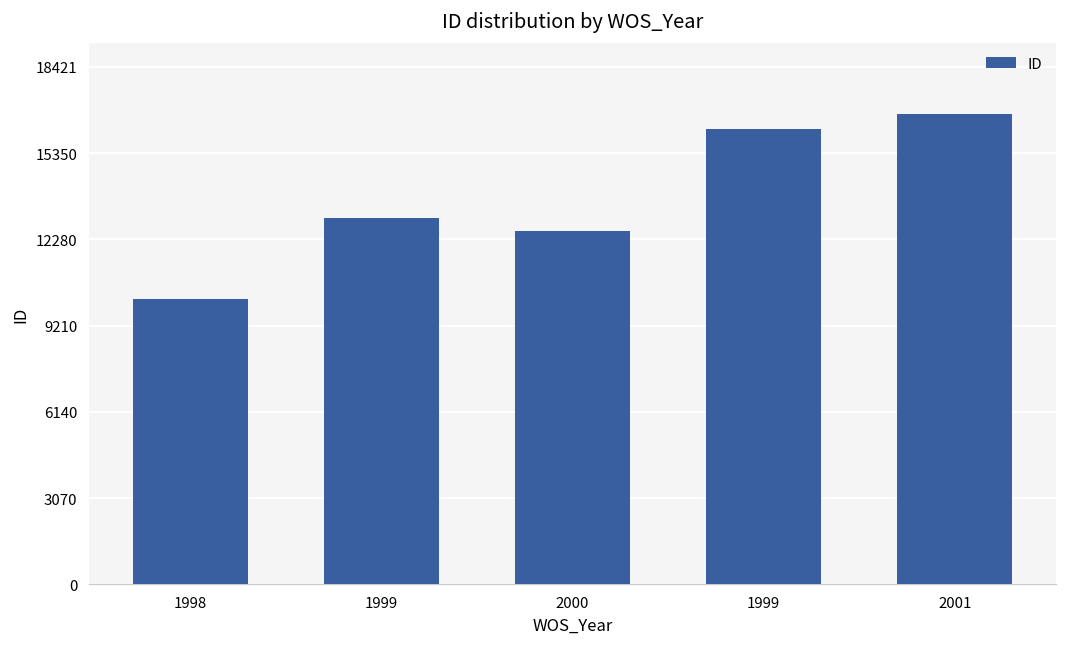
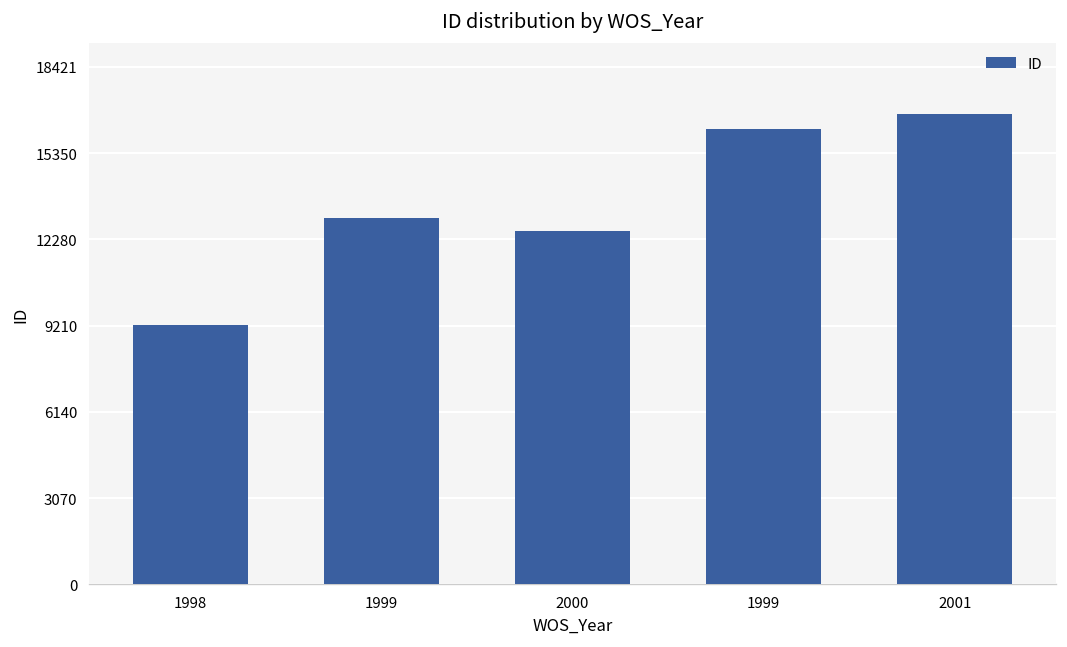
1998: 10100 -> 9200
